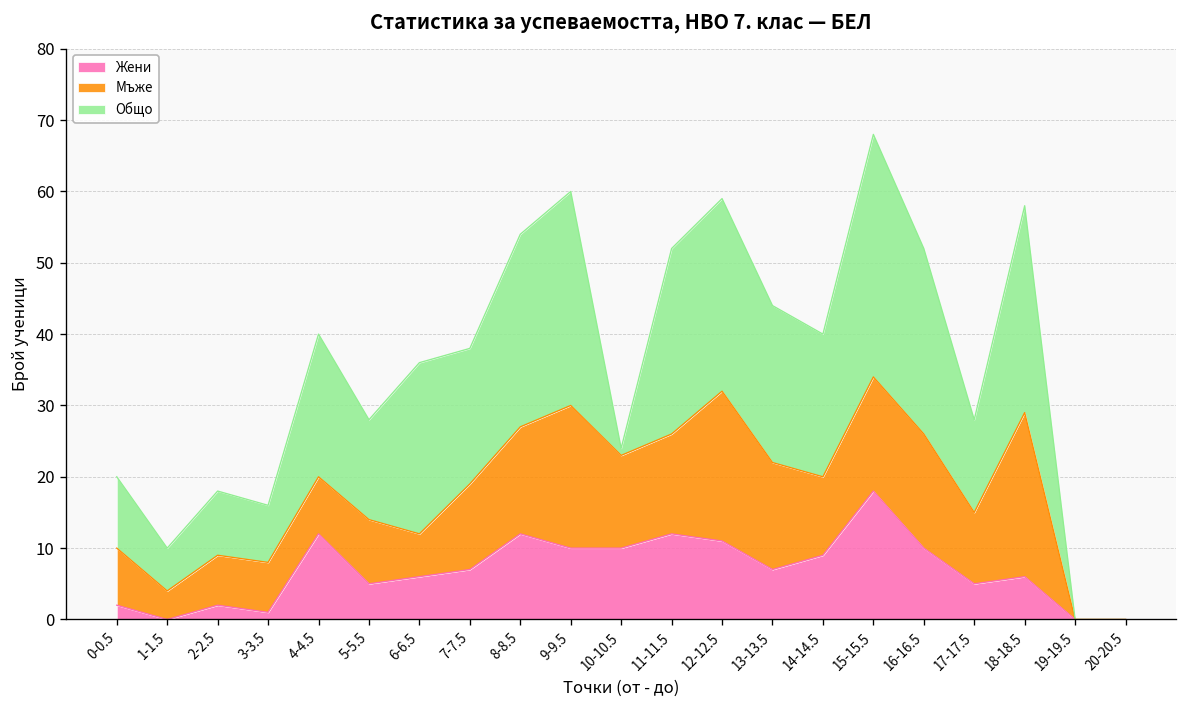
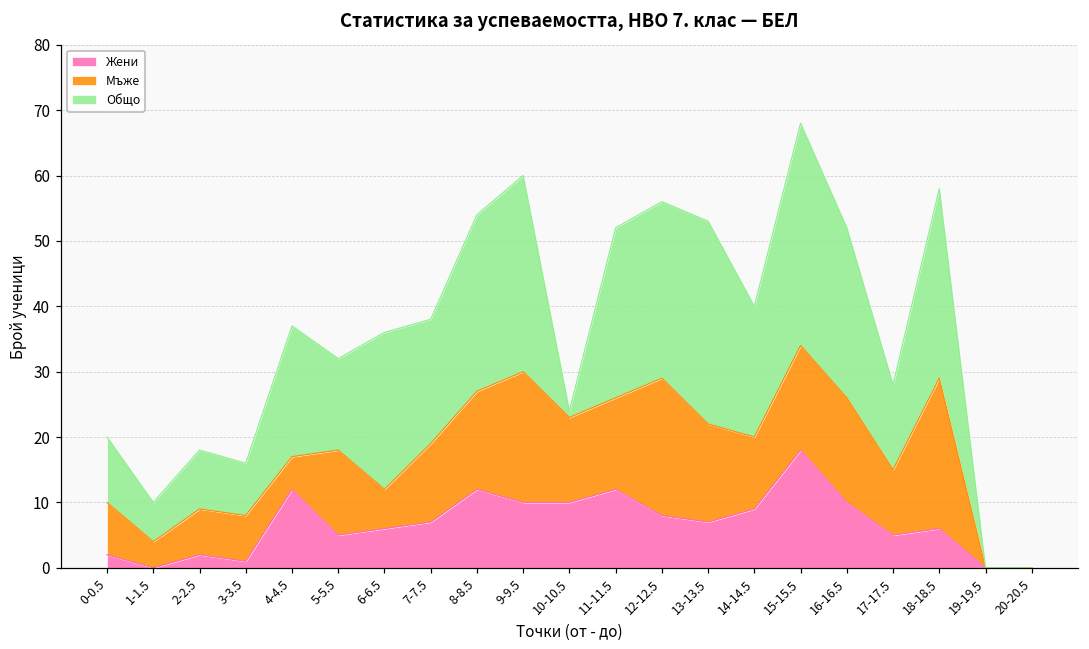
Мъже, 4-4.5: 8 -> 5
Мъже, 5-5.5: 9 -> 13
Жени, 12-12.5: 11 -> 8
Общо, 13-13.5: 22 -> 31
